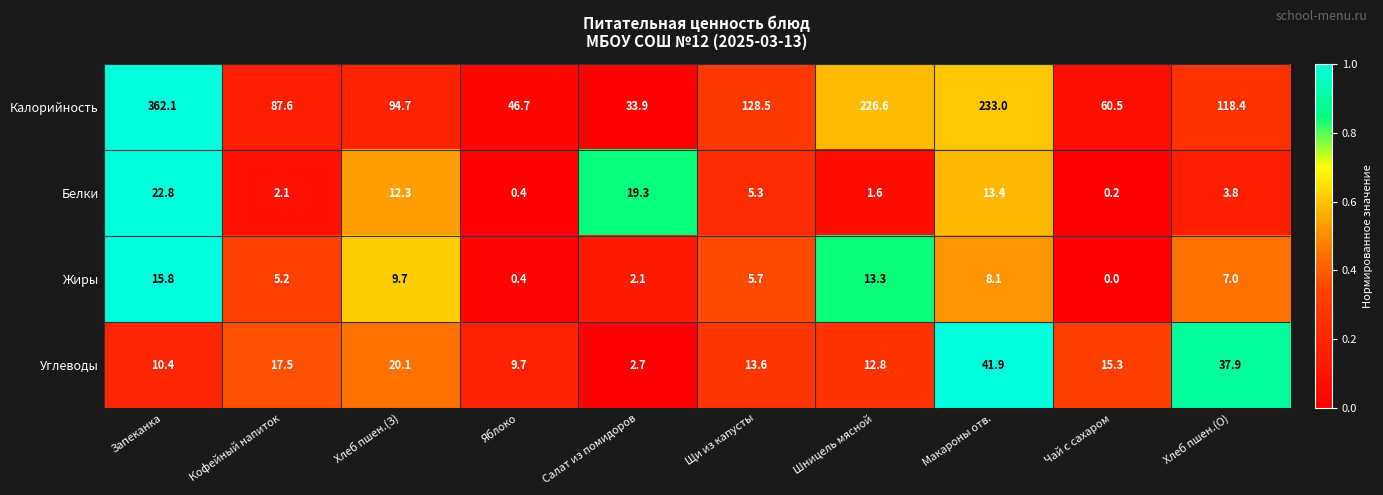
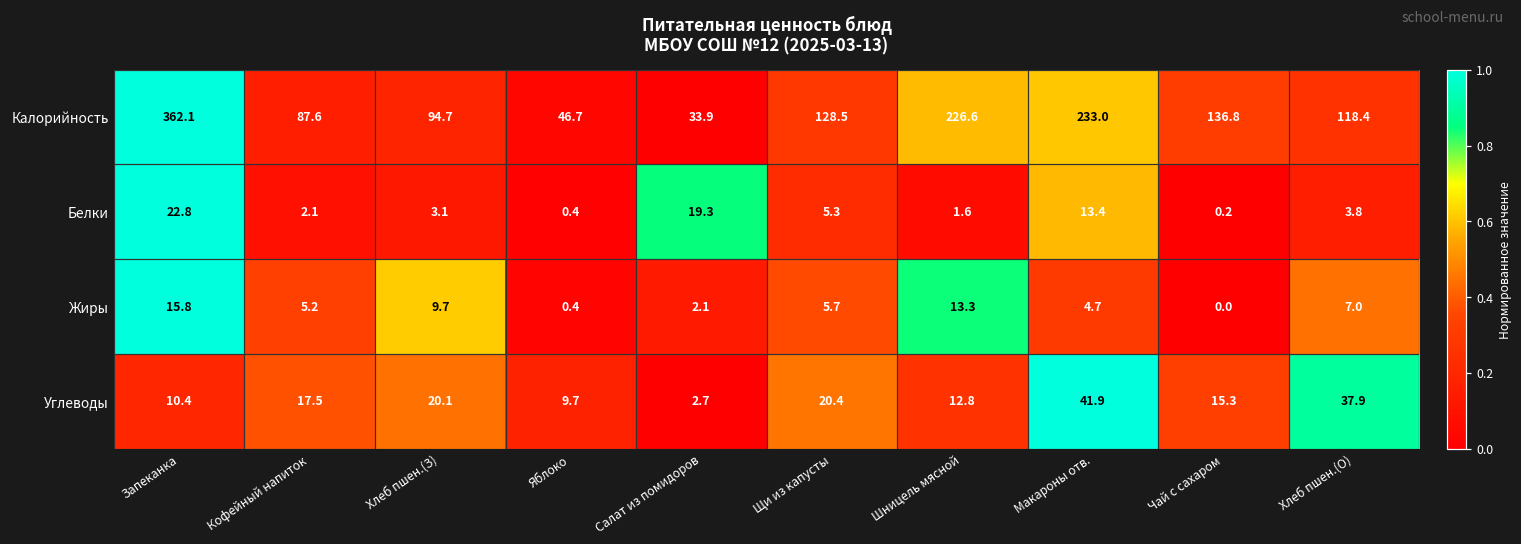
Калорийность, Чай с сахаром: 60.5 -> 136.8
Белки, Хлеб пшен.(З): 12.3 -> 3.1
Жиры, Макароны отв.: 8.1 -> 4.7
Углеводы, Щи из капусты: 13.6 -> 20.4
